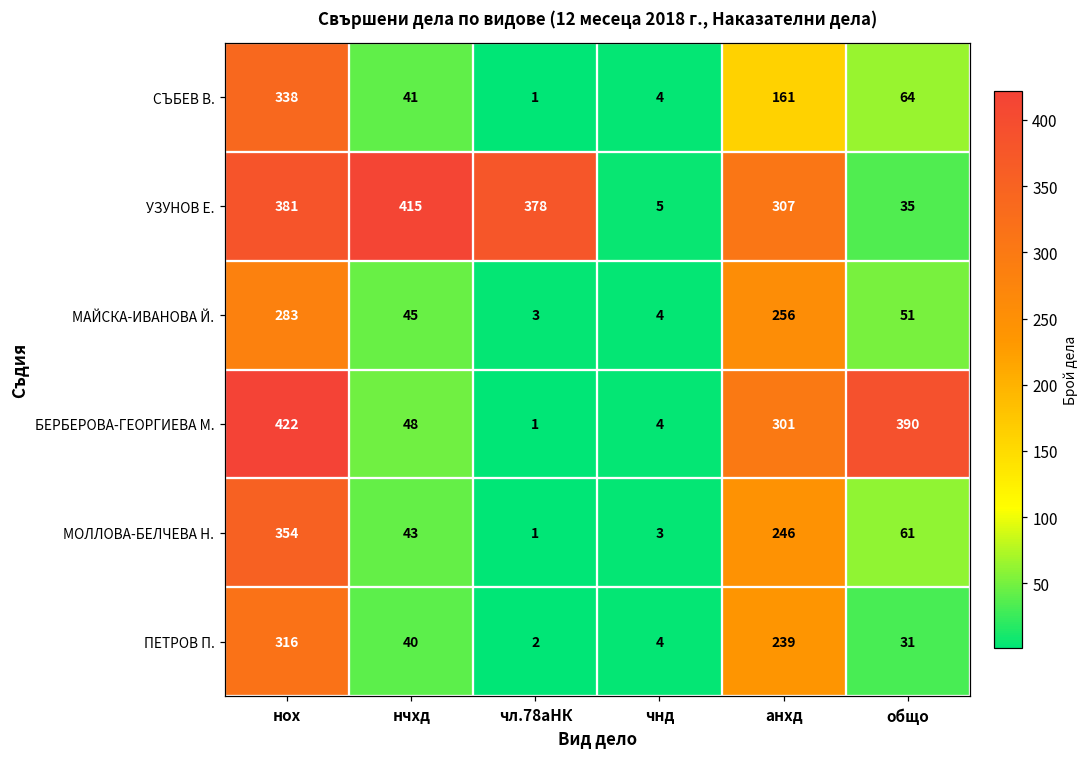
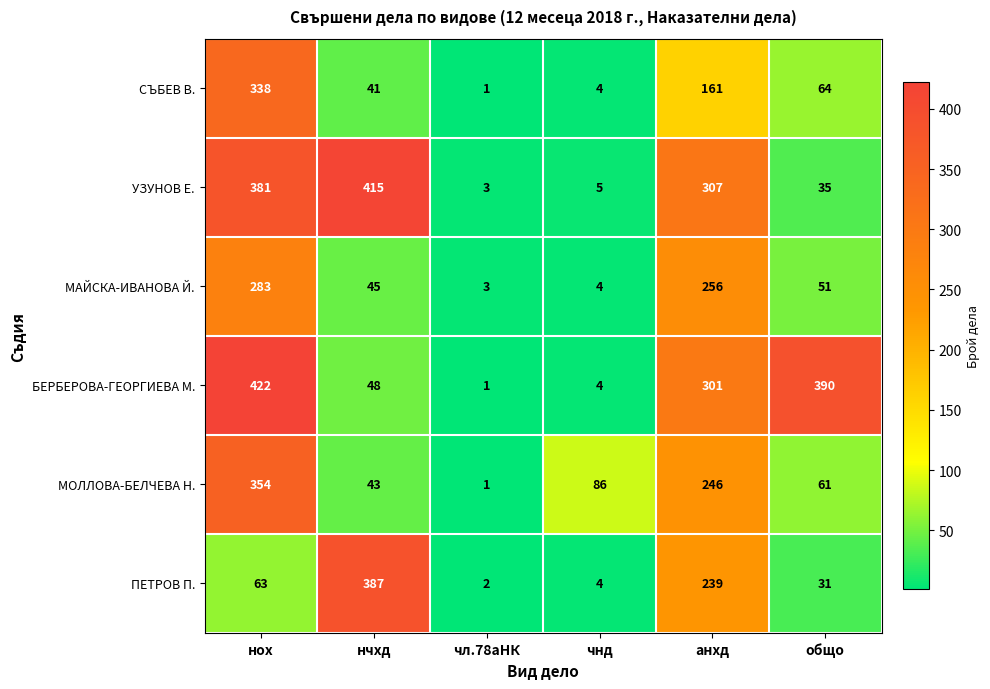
УЗУНОВ Е., чл.78аНК: 378 -> 3
МОЛЛОВА-БЕЛЧЕВА Н., чнд: 3 -> 86
ПЕТРОВ П., нох: 316 -> 63
ПЕТРОВ П., нчхд: 40 -> 387
